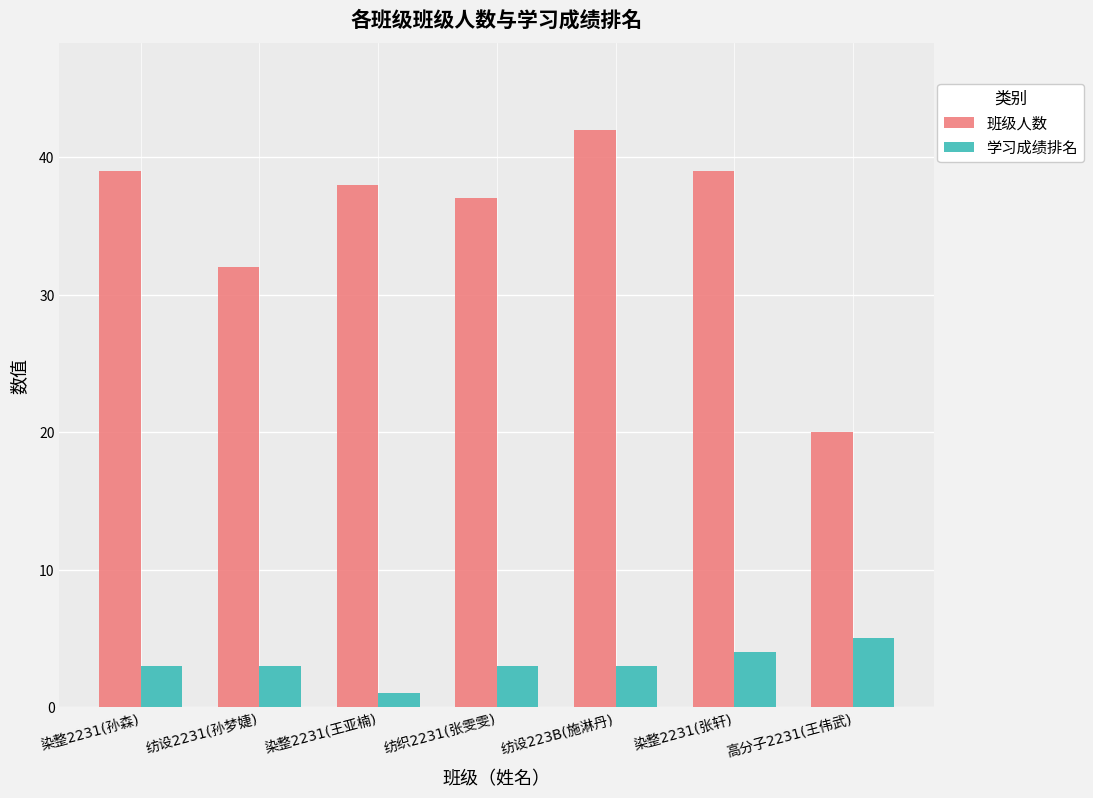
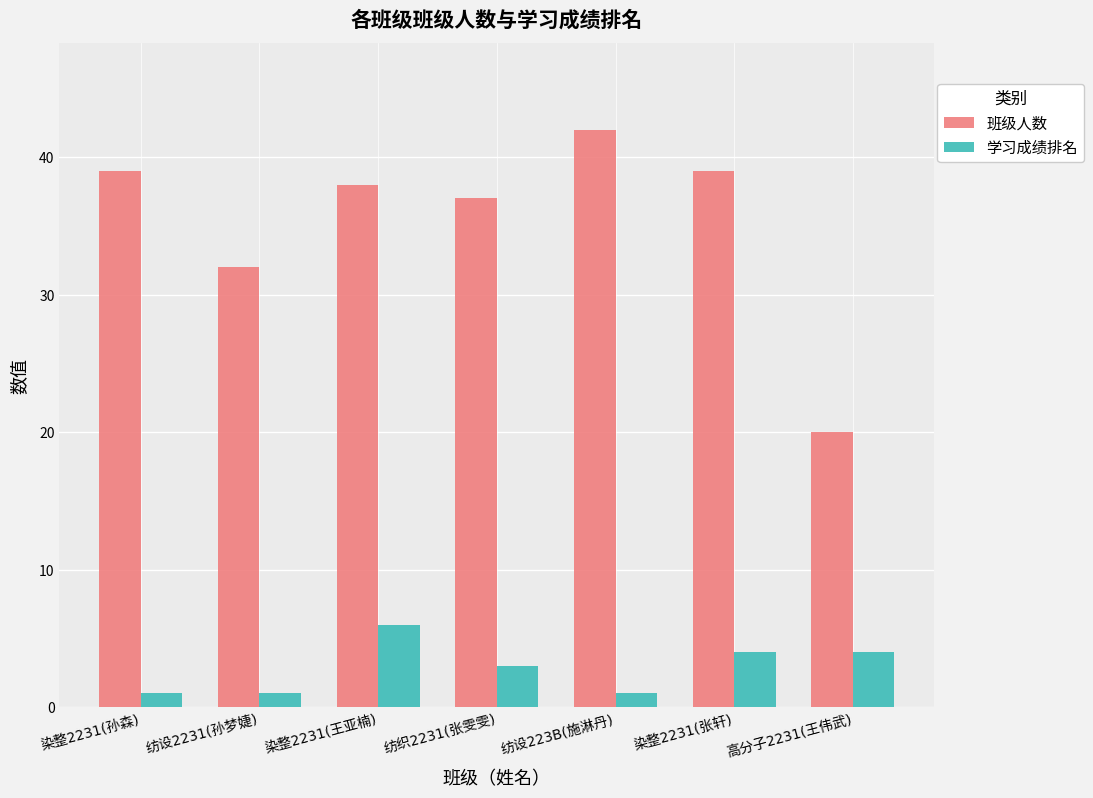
学习成绩排名, 染整2231(孙森): 3 -> 1
学习成绩排名, 纺设2231(孙梦婕): 3 -> 1
学习成绩排名, 染整2231(王亚楠): 1 -> 6
学习成绩排名, 纺设223B(施淋丹): 3 -> 1
学习成绩排名, 高分子2231(王伟武): 5 -> 4
